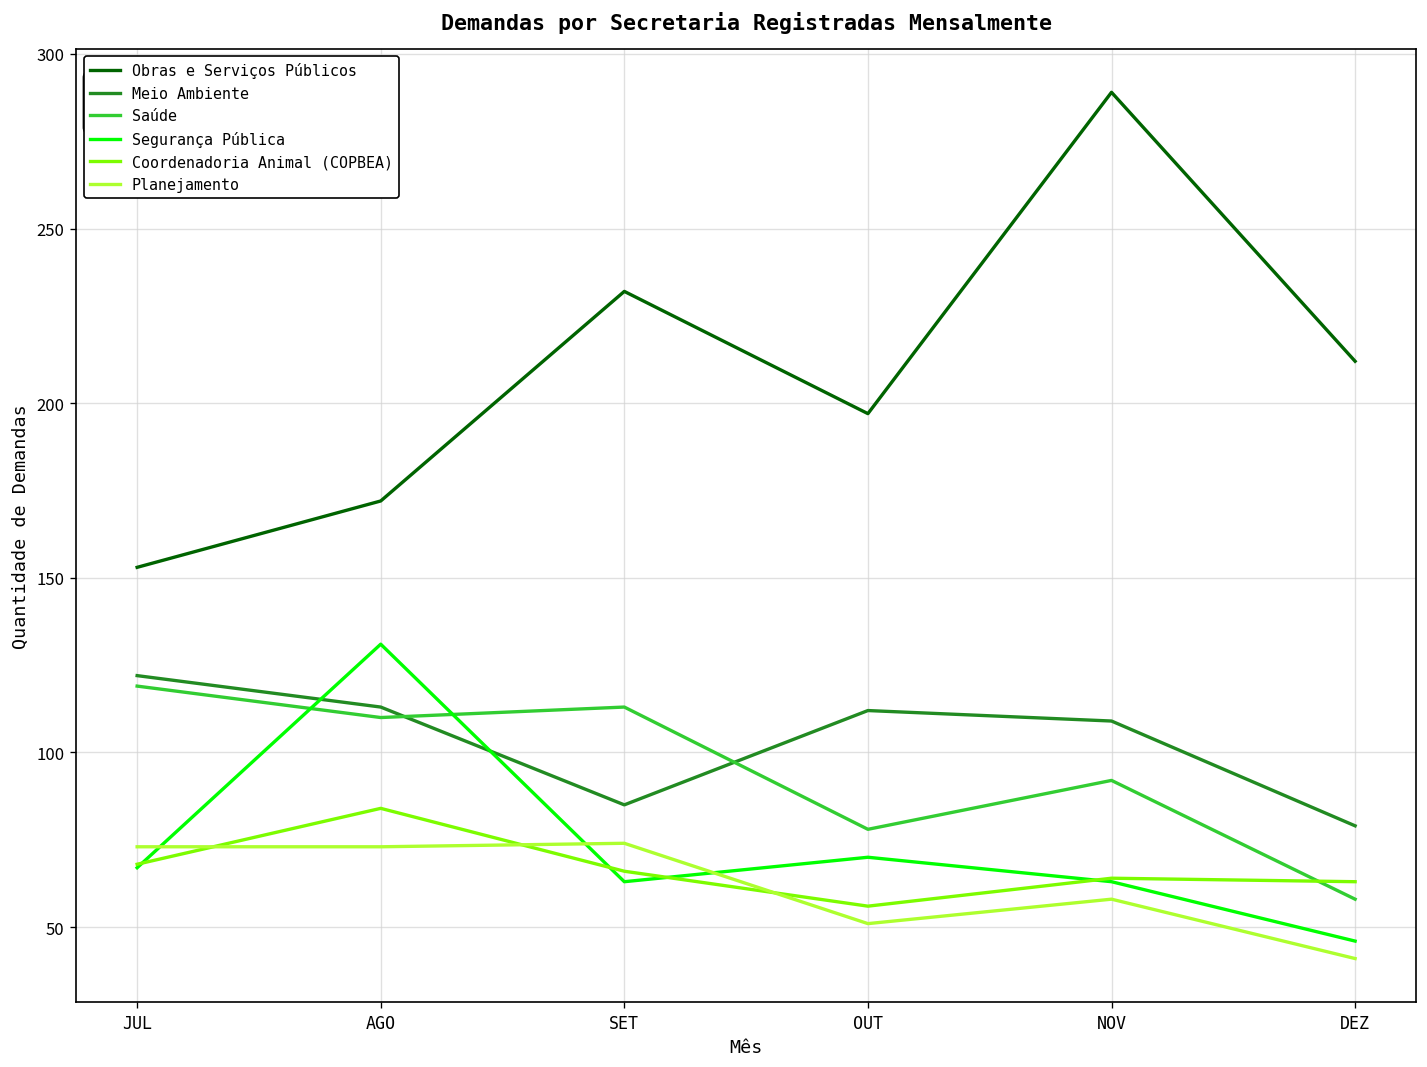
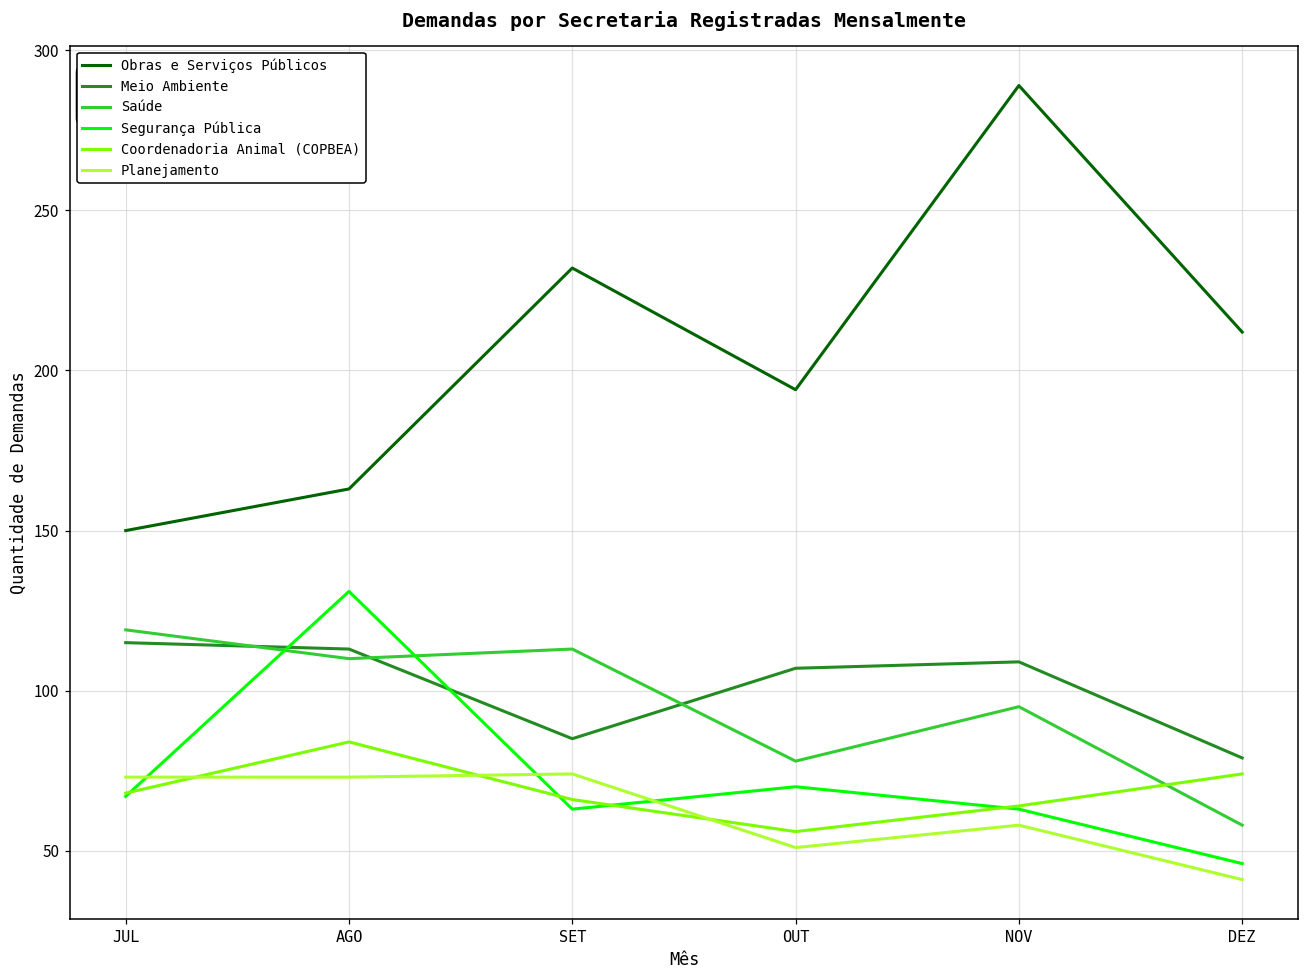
Obras e Serviços Públicos, JUL: 153 -> 150
Meio Ambiente, JUL: 122 -> 115
Obras e Serviços Públicos, AGO: 172 -> 163
Obras e Serviços Públicos, OUT: 197 -> 194
Meio Ambiente, OUT: 112 -> 107
Saúde, NOV: 92 -> 95
Coordenadoria Animal (COPBEA), DEZ: 63 -> 74
